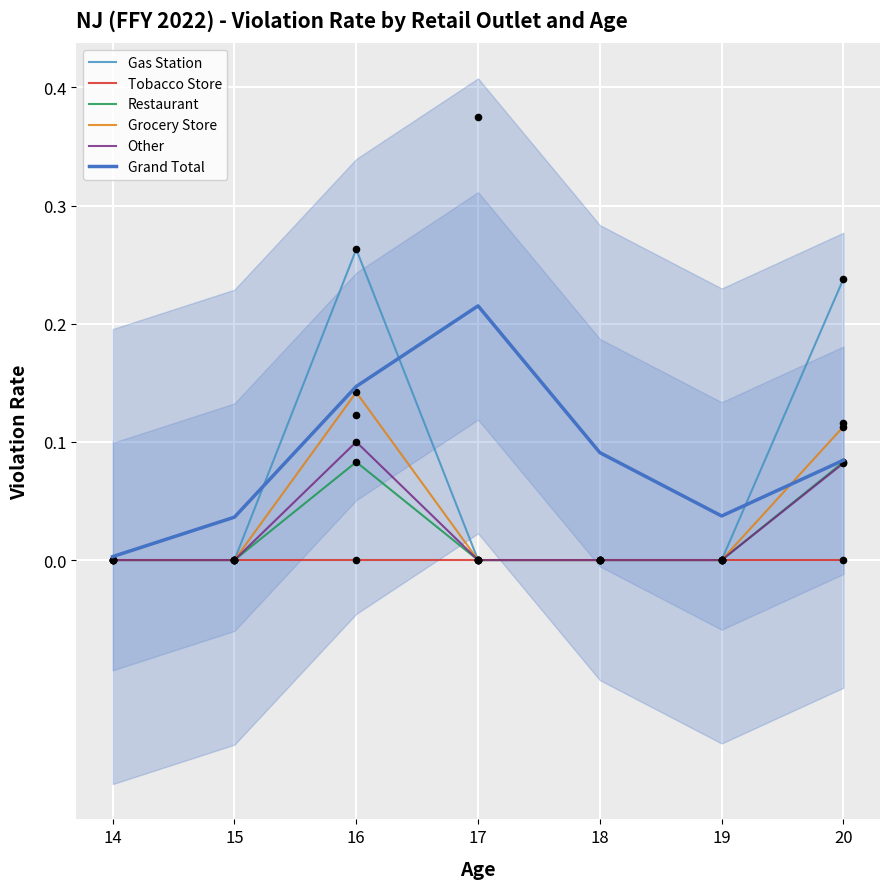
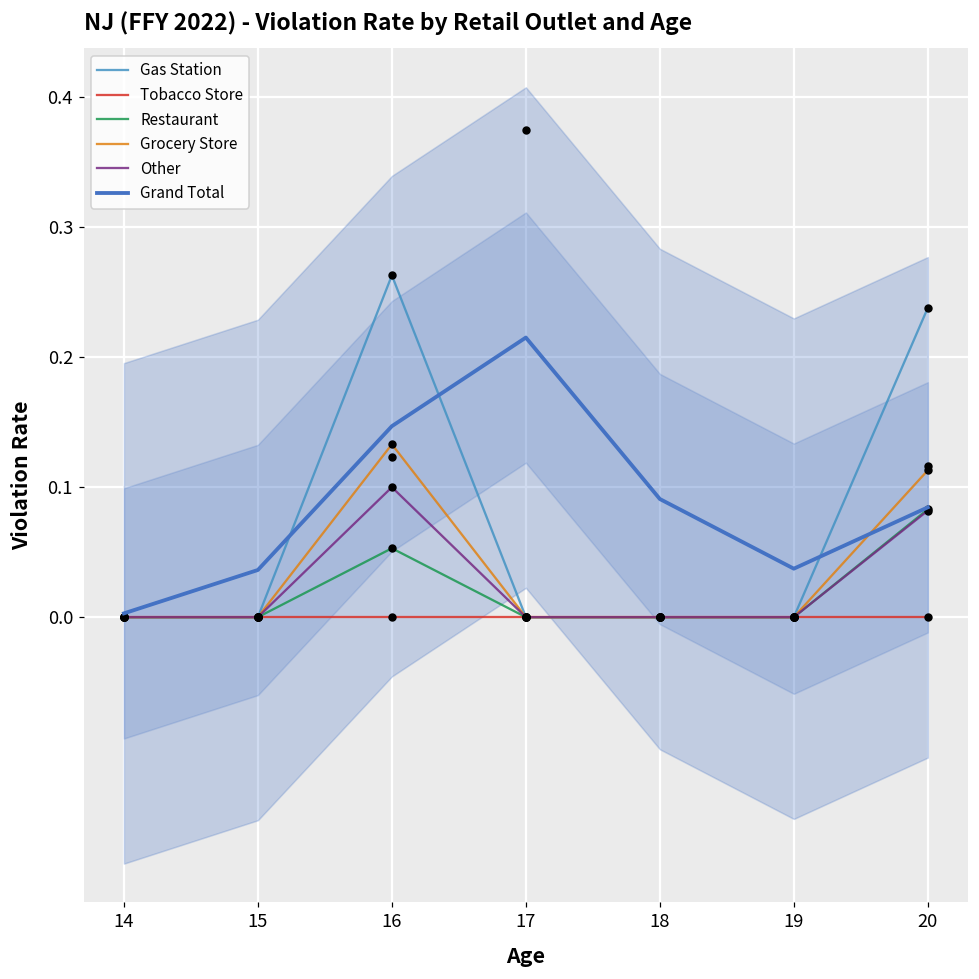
Restaurant, 16: 0.083 -> 0.053
Grocery Store, 16: 0.142 -> 0.133
